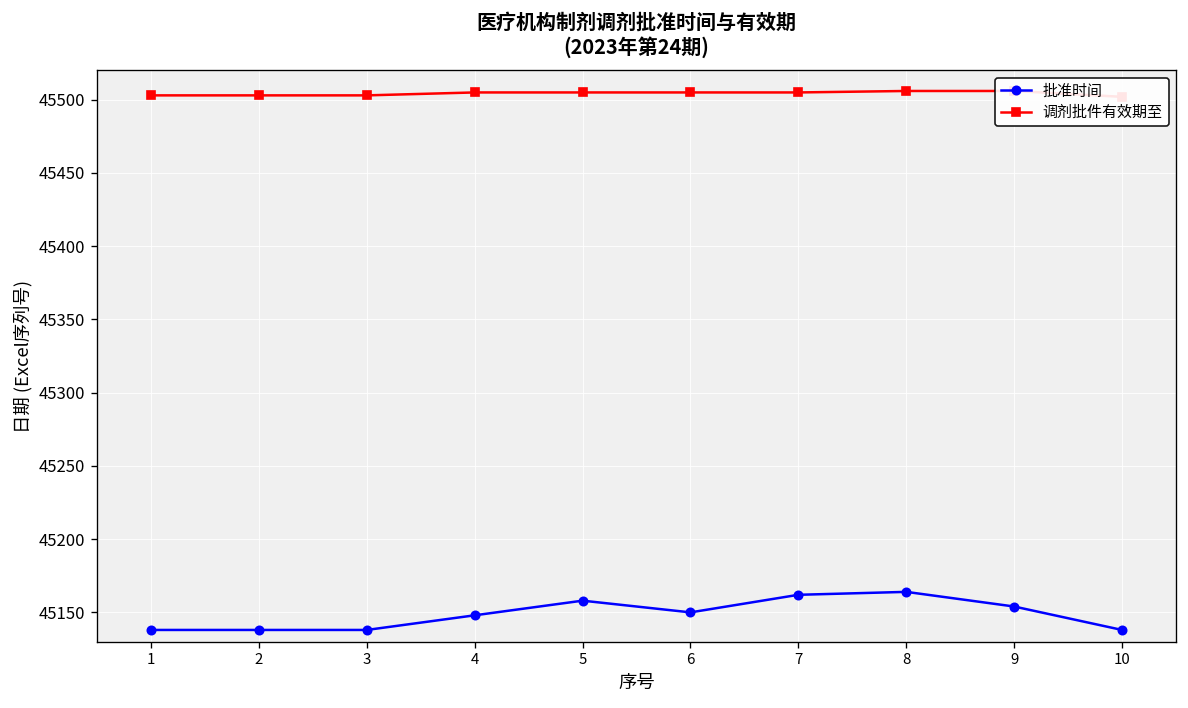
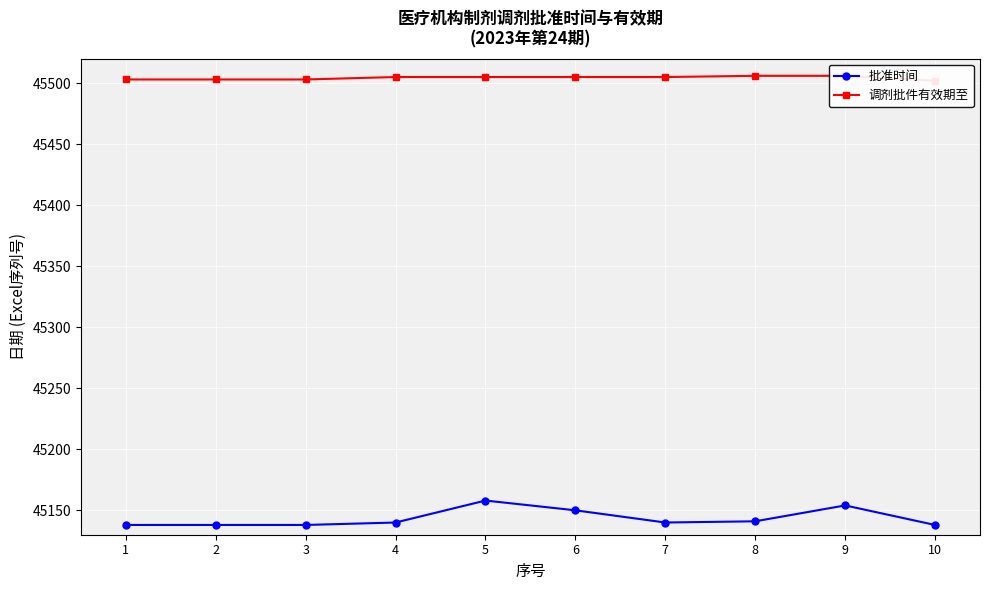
批准时间, 4: 45148 -> 45140
批准时间, 7: 45162 -> 45140
批准时间, 8: 45164 -> 45141
